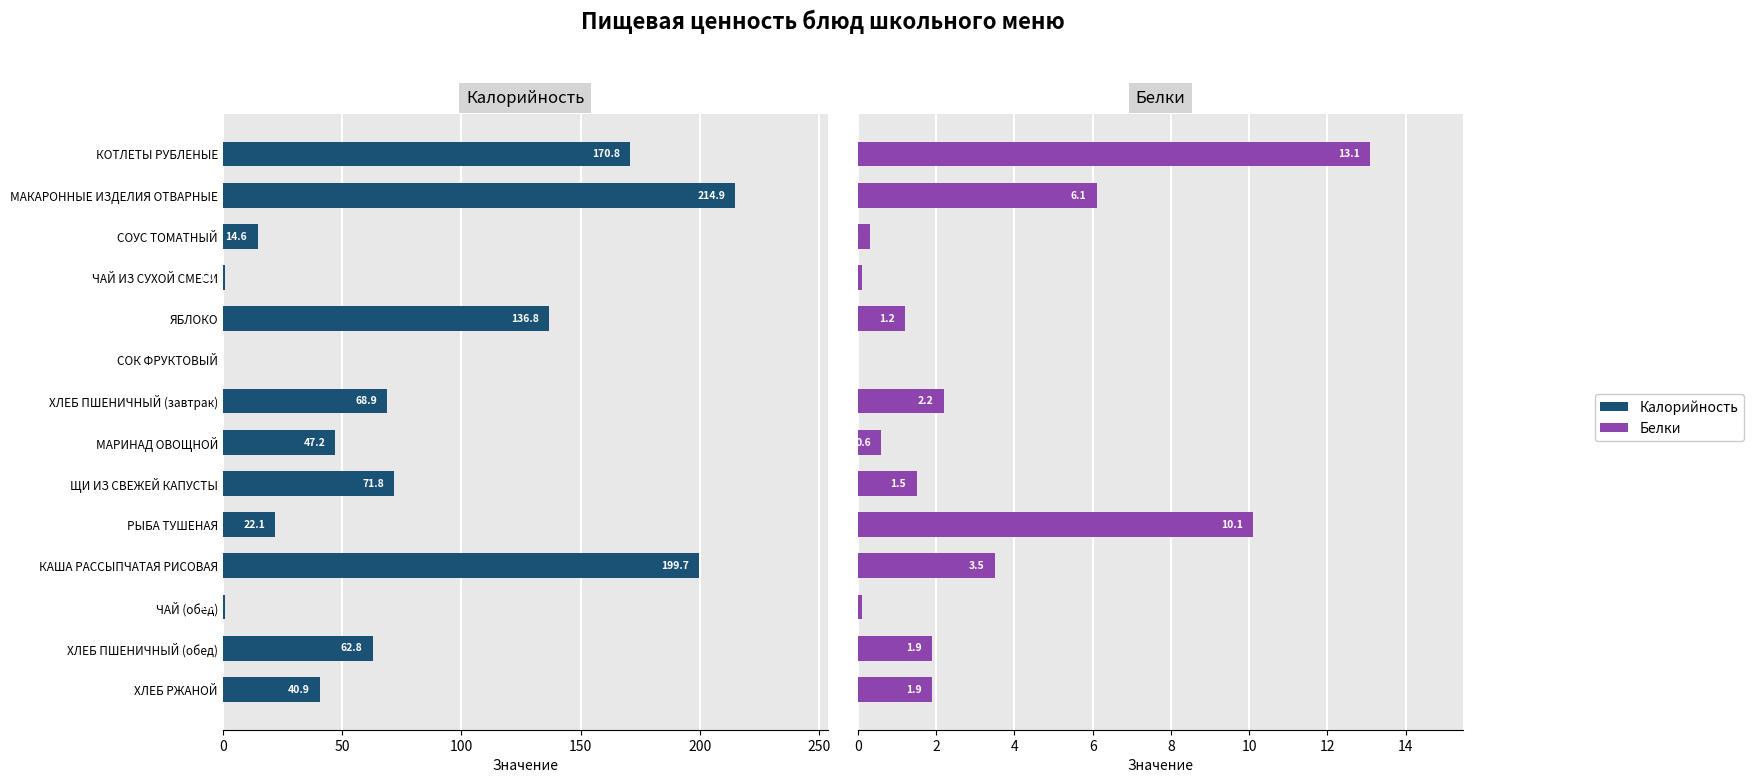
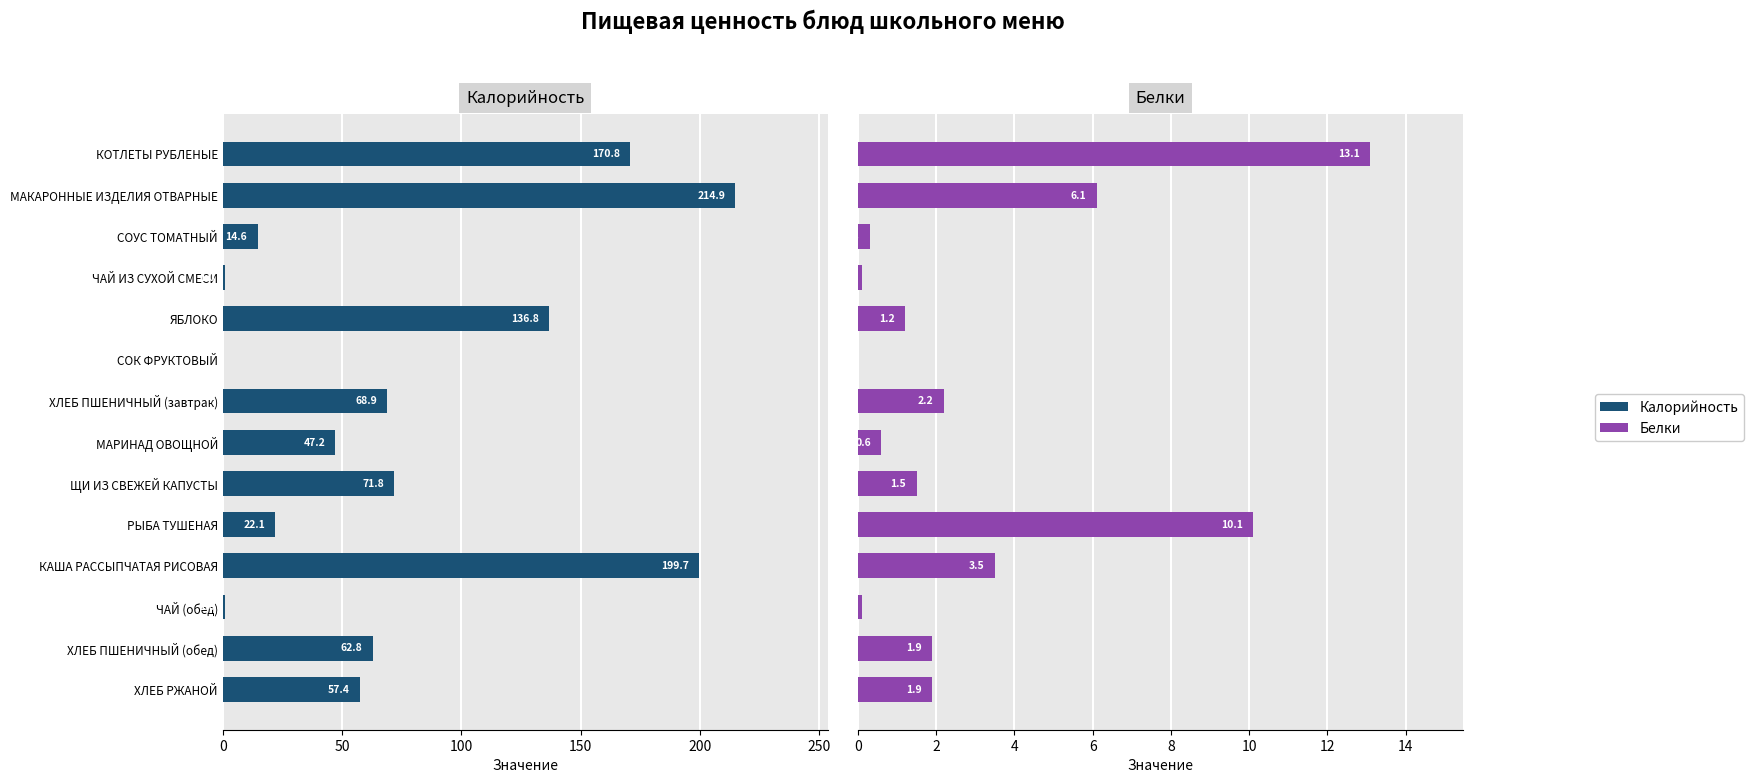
Калорийность, ХЛЕБ РЖАНОЙ: 40.9 -> 57.4
